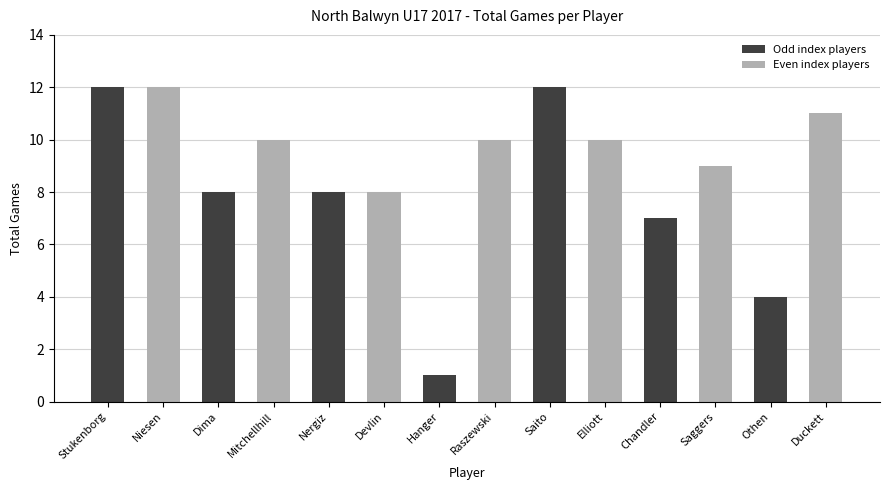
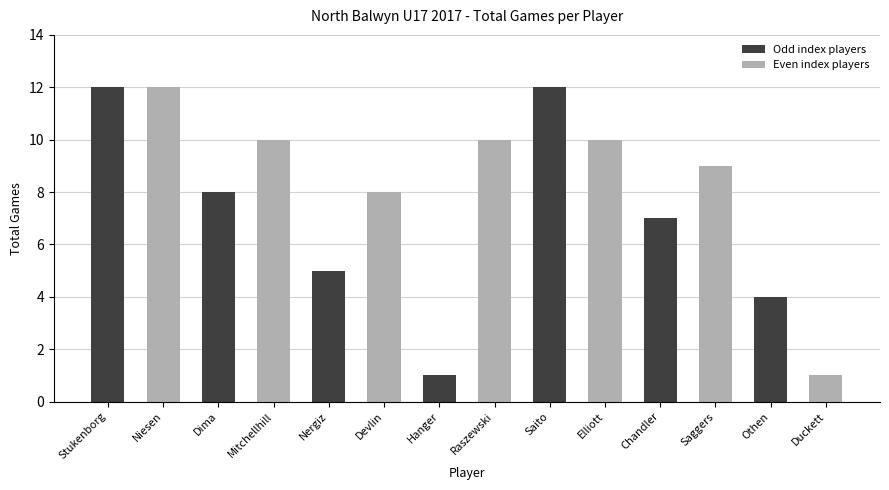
Nergiz: 8 -> 5
Duckett: 11 -> 1
